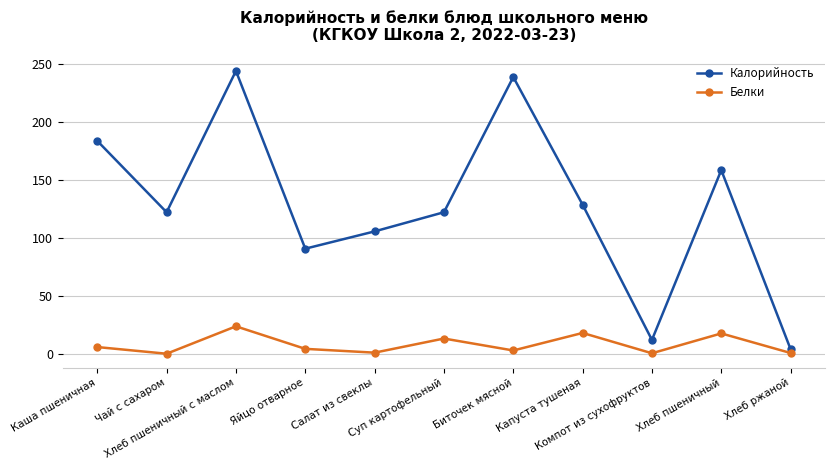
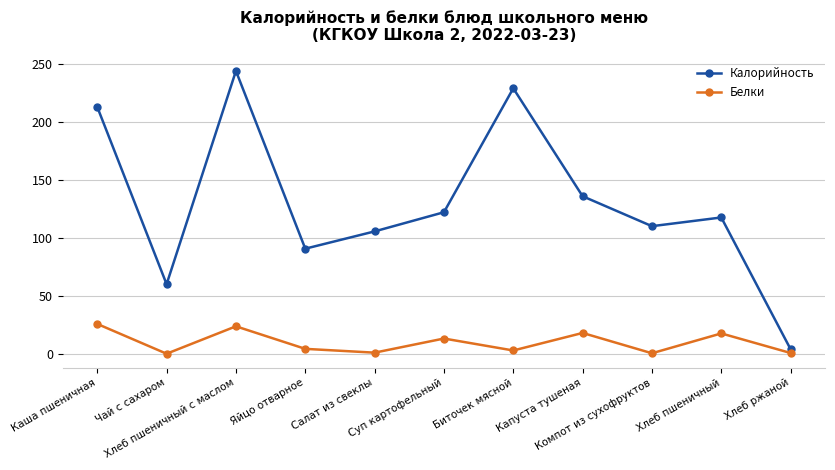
Калорийность, Каша пшеничная: 184 -> 213
Белки, Каша пшеничная: 6 -> 26
Калорийность, Чай с сахаром: 122 -> 60
Калорийность, Биточек мясной: 239 -> 229
Калорийность, Капуста тушеная: 129 -> 136
Калорийность, Компот из сухофруктов: 12 -> 110
Калорийность, Хлеб пшеничный: 158 -> 118
